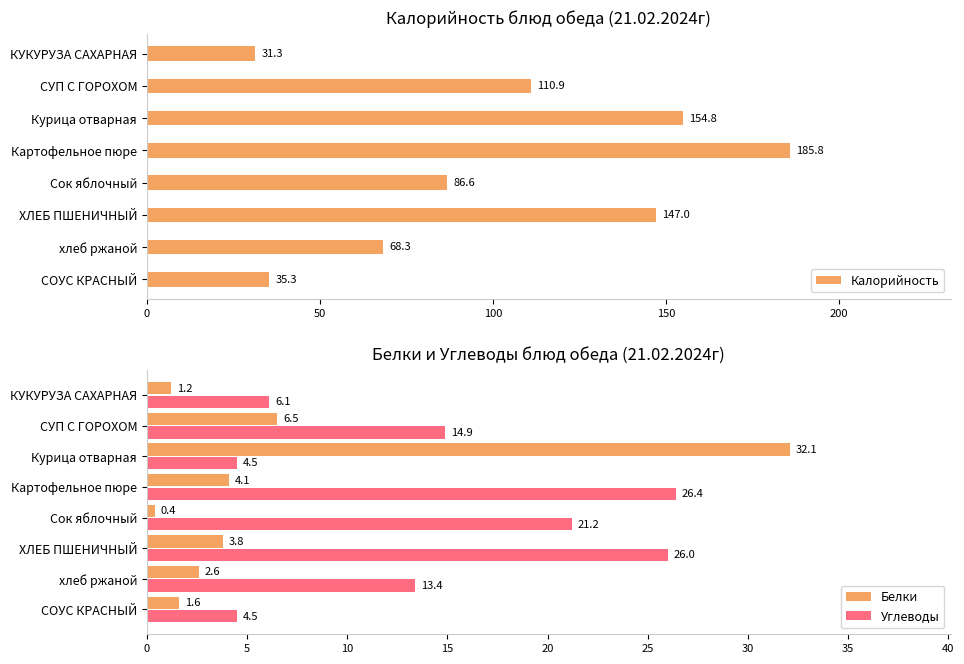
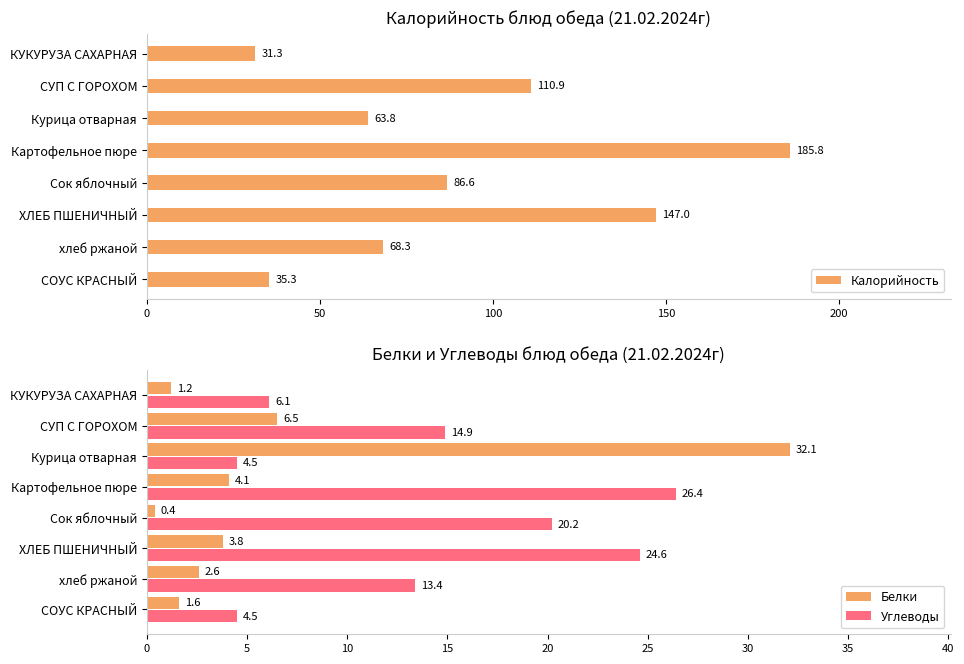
Калорийность блюд обеда (21.02.2024г), Курица отварная: 154.8 -> 63.8
Белки и Углеводы блюд обеда (21.02.2024г), Углеводы, Сок яблочный: 21.2 -> 20.2
Белки и Углеводы блюд обеда (21.02.2024г), Углеводы, ХЛЕБ ПШЕНИЧНЫЙ: 26.0 -> 24.6
